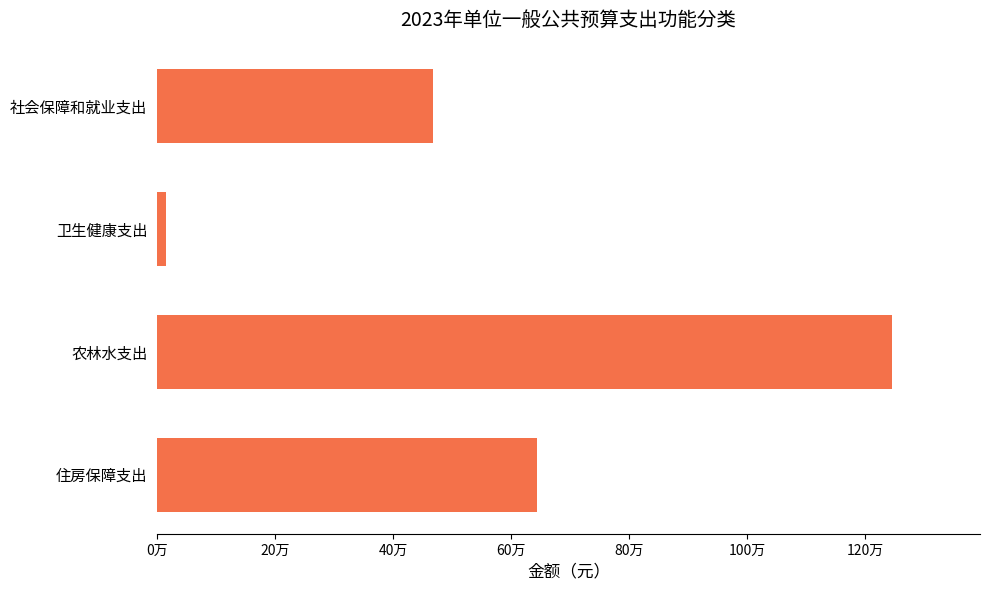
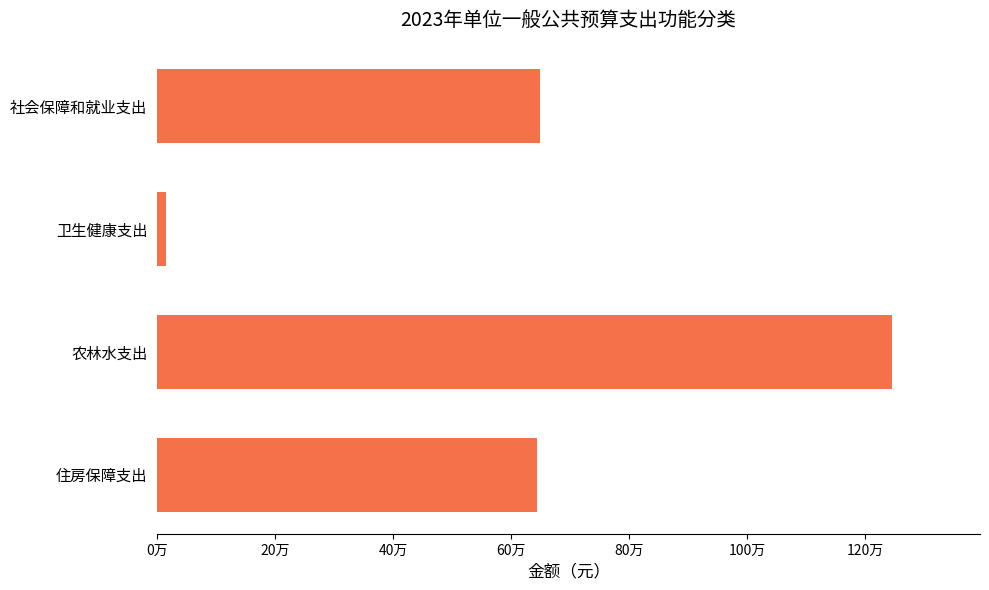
社会保障和就业支出: 47万 -> 65万
